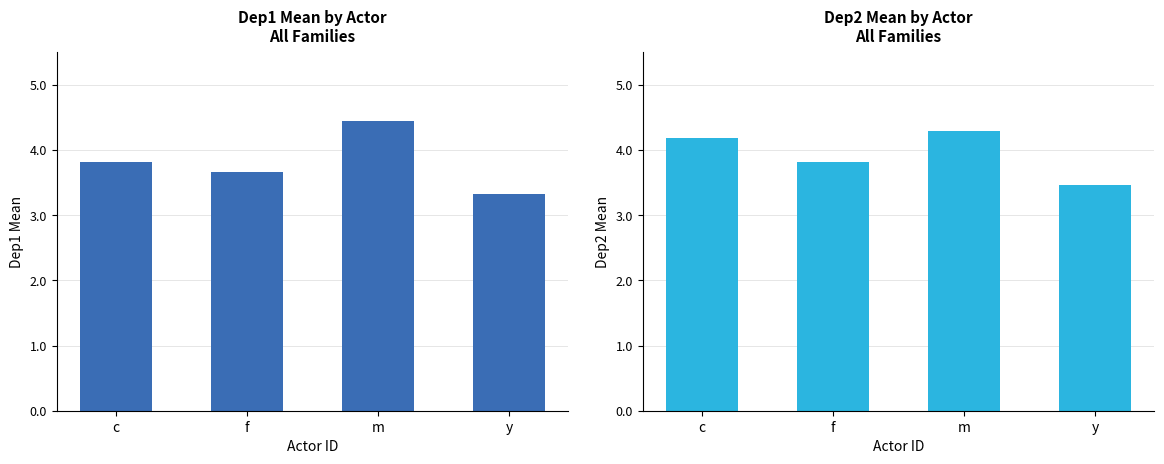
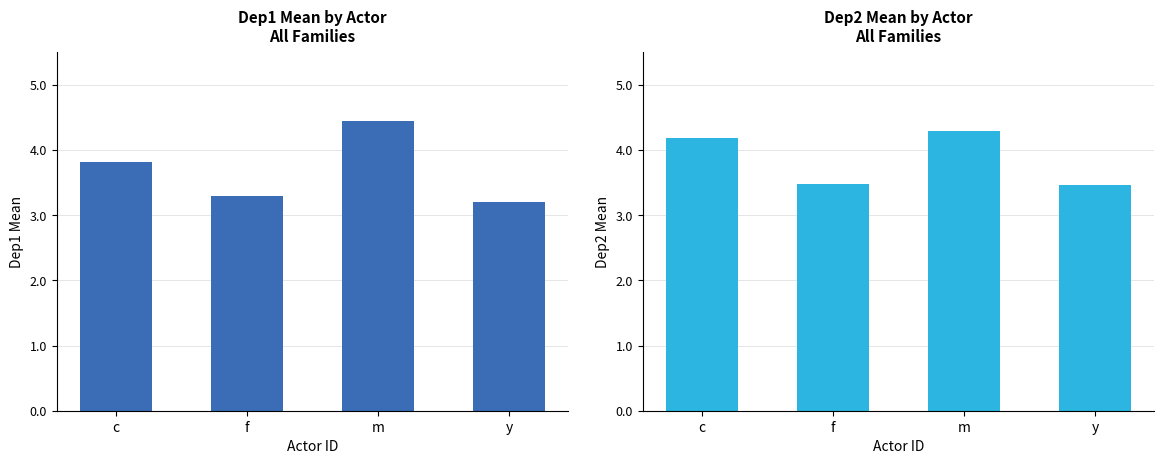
Dep1 Mean by Actor All Families, f: 3.7 -> 3.3
Dep1 Mean by Actor All Families, y: 3.3 -> 3.2
Dep2 Mean by Actor All Families, f: 3.8 -> 3.5
